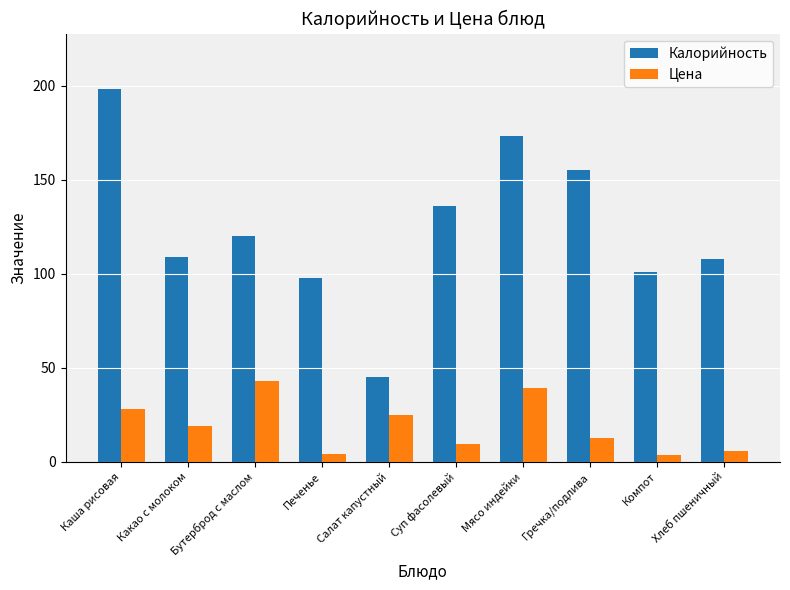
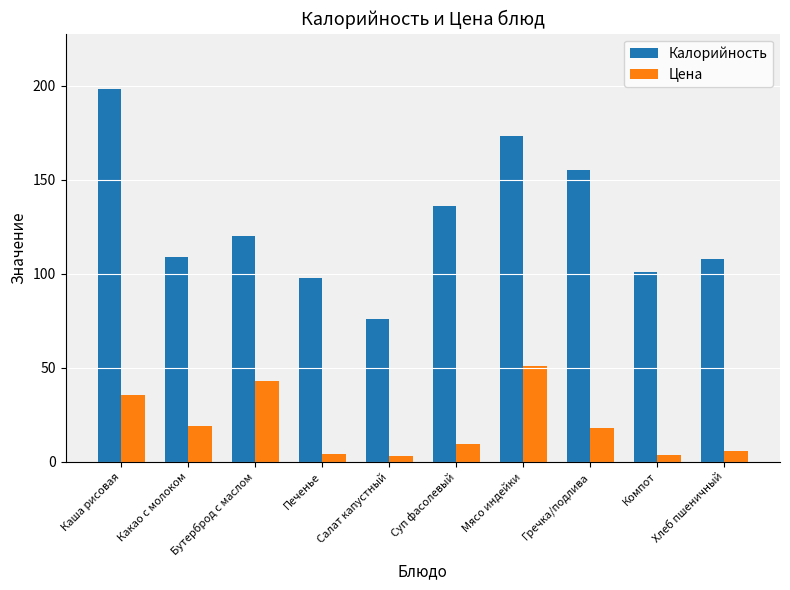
Цена, Каша рисовая: 28 -> 36
Калорийность, Салат капустный: 45 -> 76
Цена, Салат капустный: 25 -> 3
Цена, Мясо индейки: 39 -> 51
Цена, Гречка/подлива: 13 -> 18
